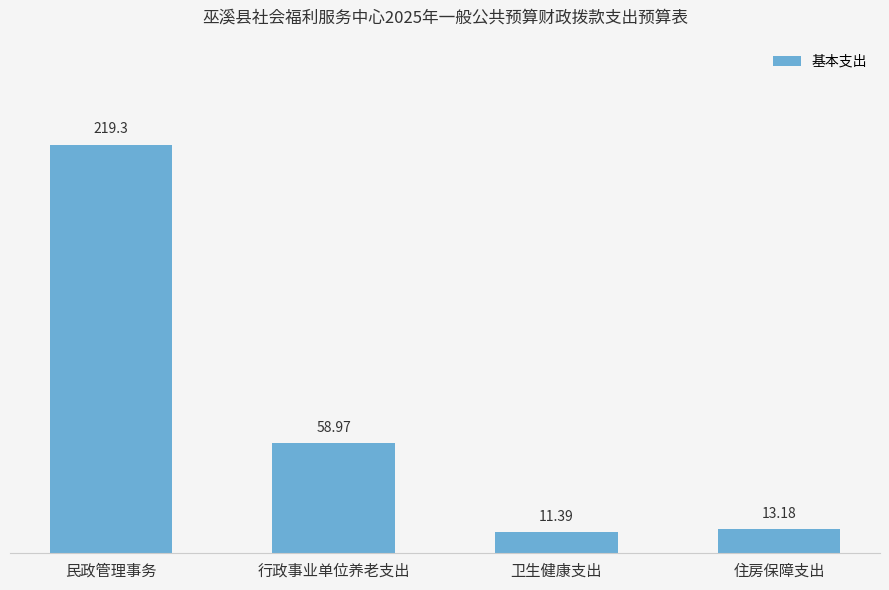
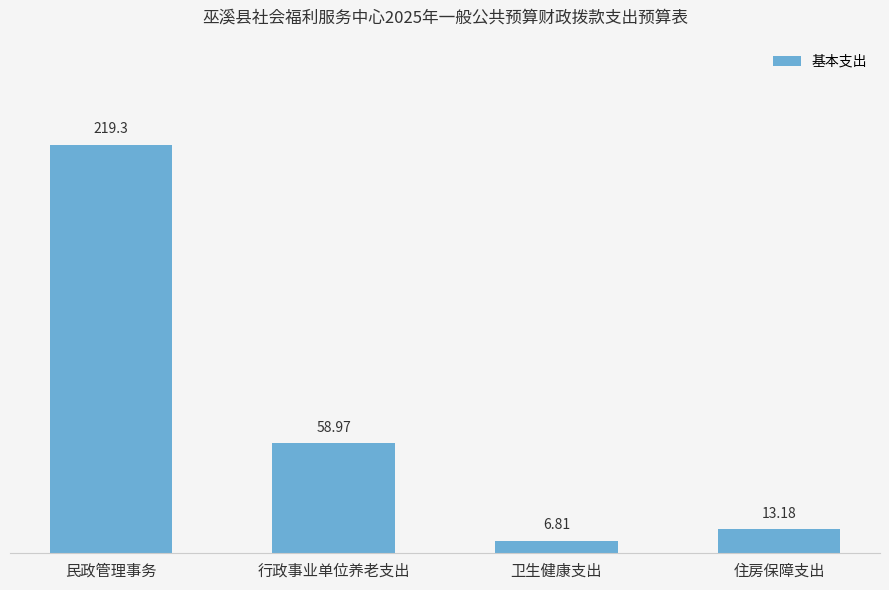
卫生健康支出: 11.39 -> 6.81
